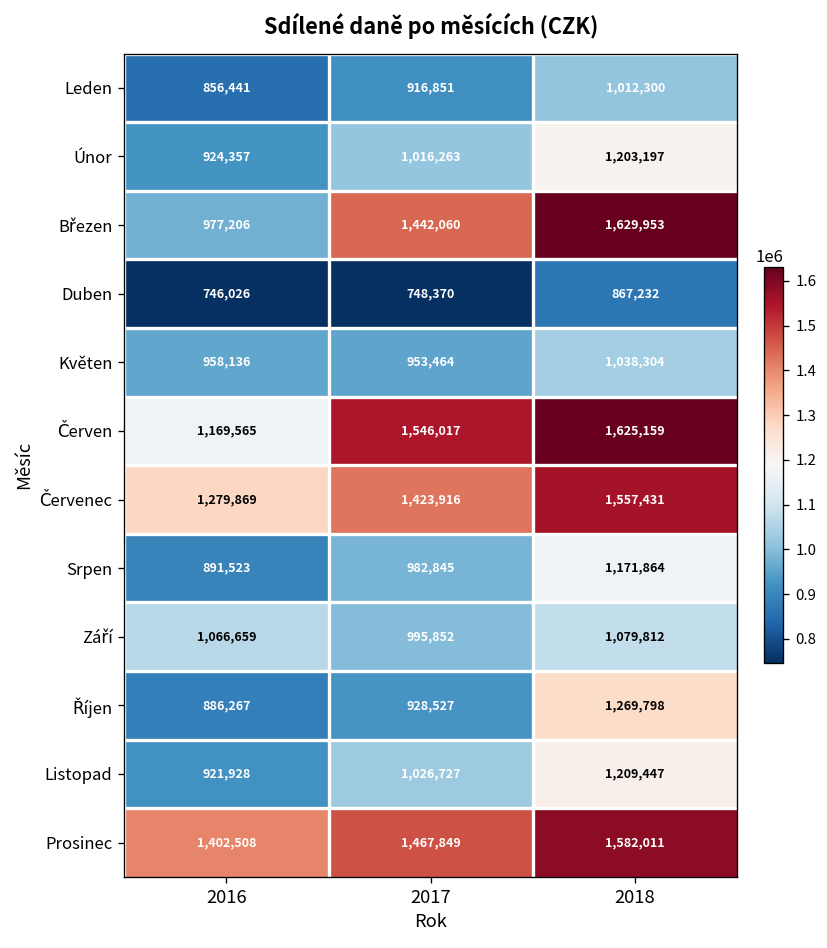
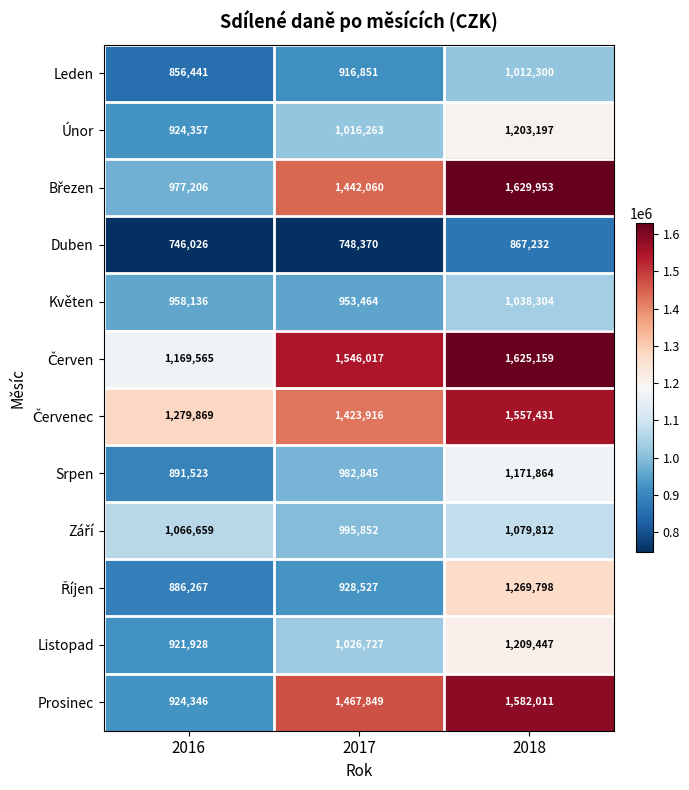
Prosinec, 2016: 1,402,508 -> 924,346
